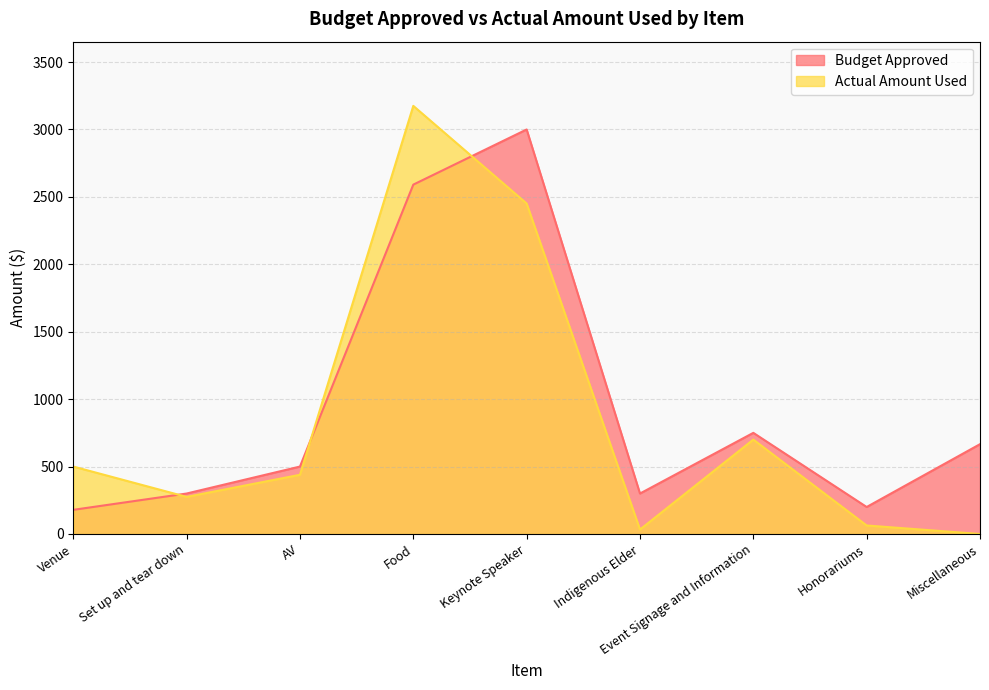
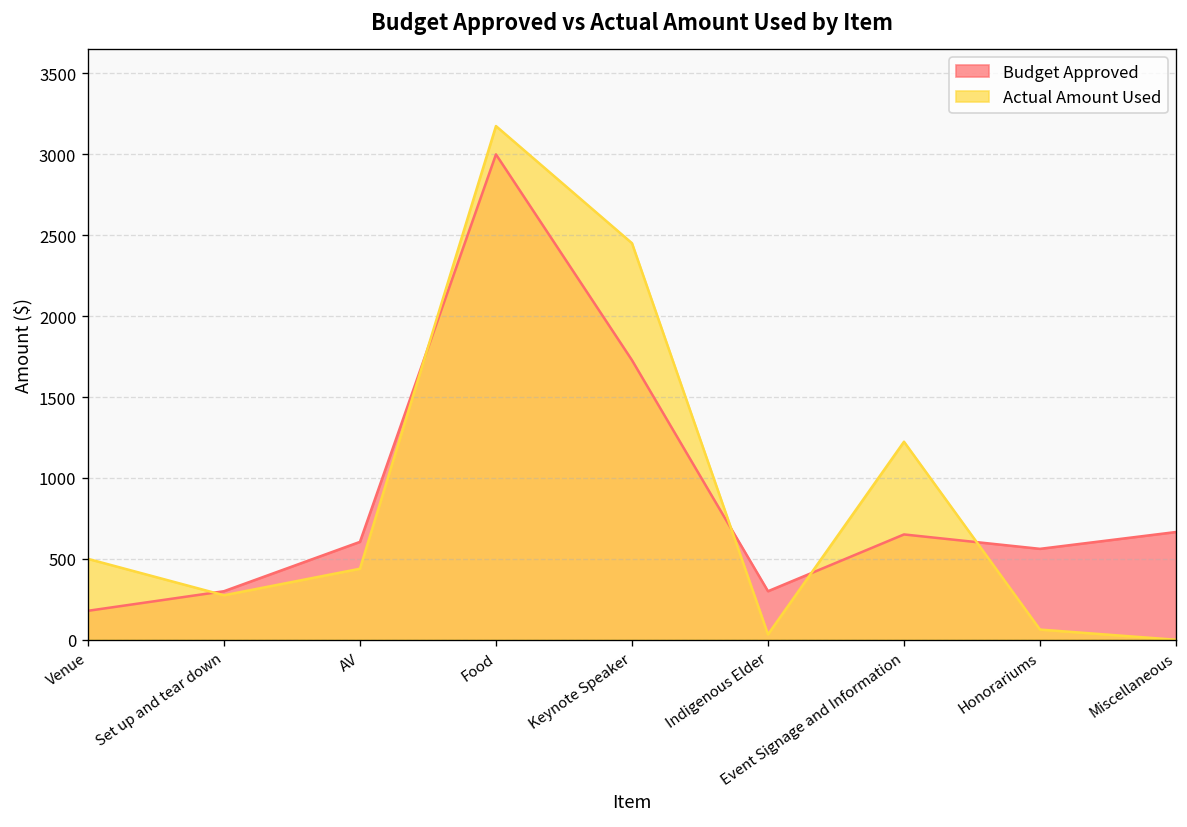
Budget Approved, AV: 500 -> 610
Budget Approved, Food: 2590 -> 3000
Budget Approved, Keynote Speaker: 3000 -> 1730
Budget Approved, Event Signage and Information: 750 -> 650
Actual Amount Used, Event Signage and Information: 700 -> 1220
Budget Approved, Honorariums: 200 -> 560
